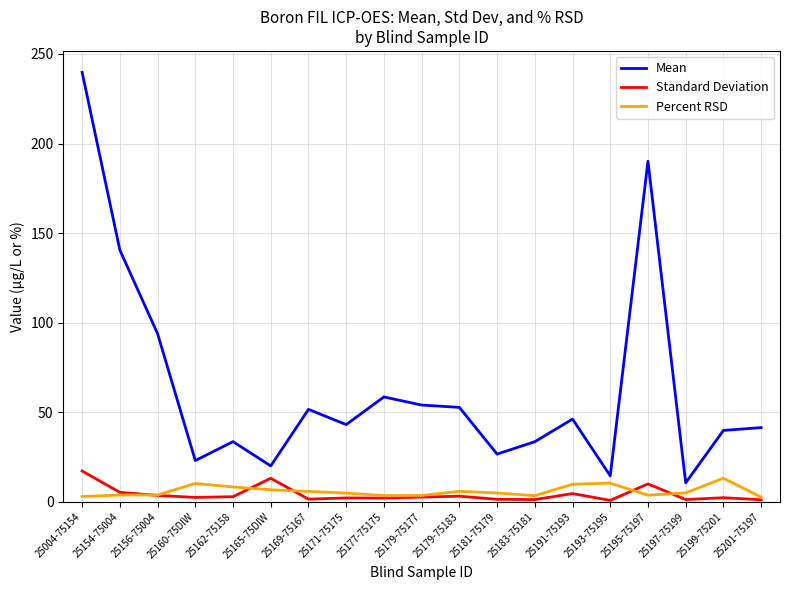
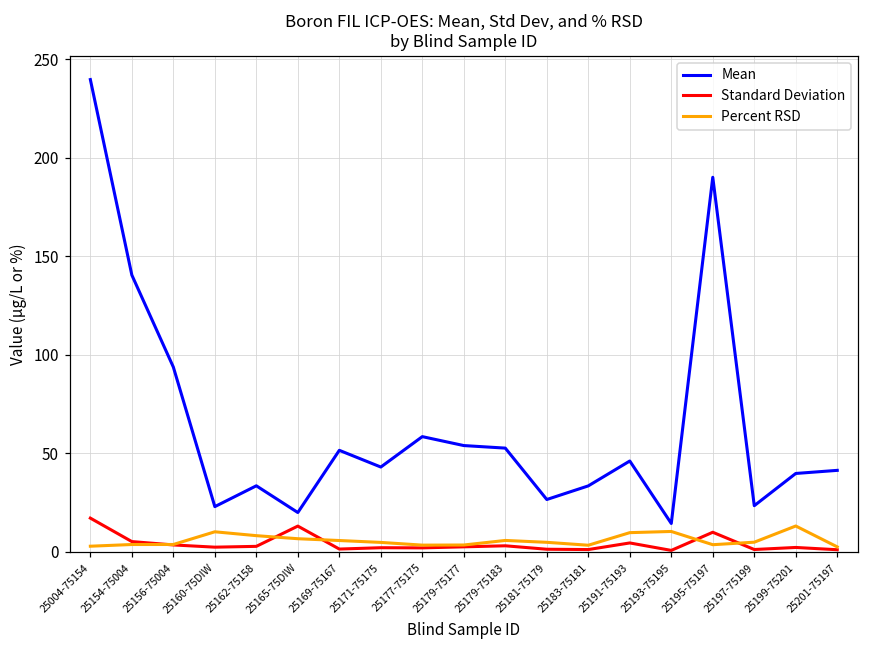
Mean, 25197-75199: 10 -> 23
